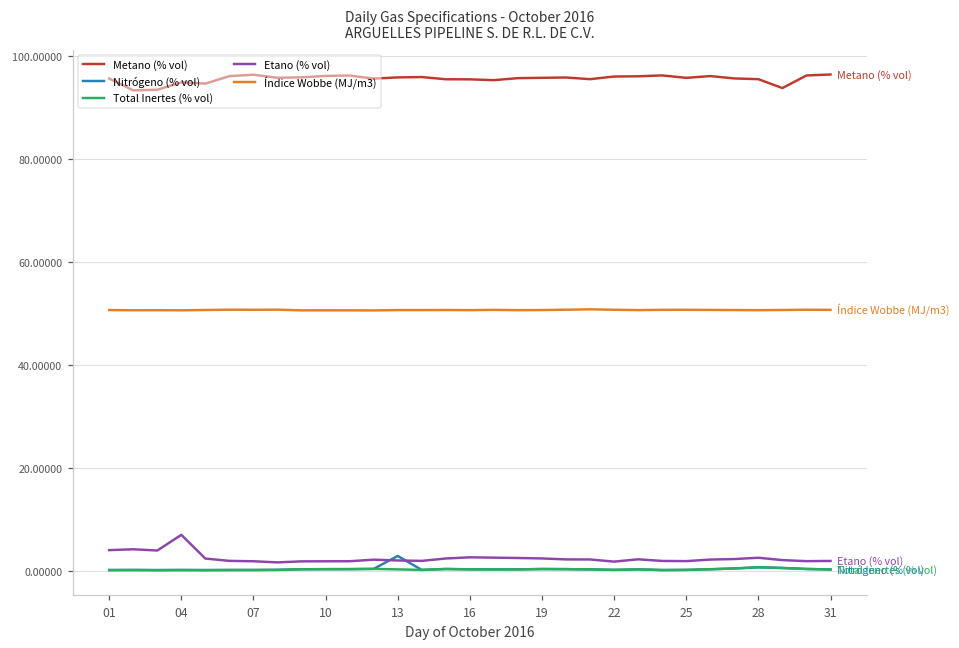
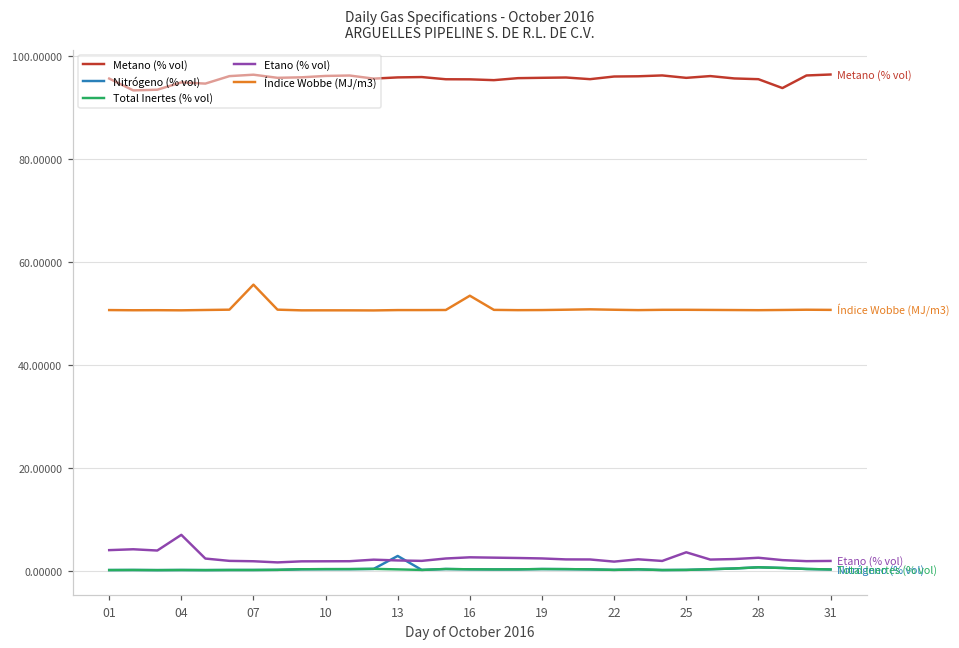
Índice Wobbe (MJ/m3), 07: 51 -> 56
Índice Wobbe (MJ/m3), 16: 51 -> 53
Etano (% vol), 25: 2 -> 4
